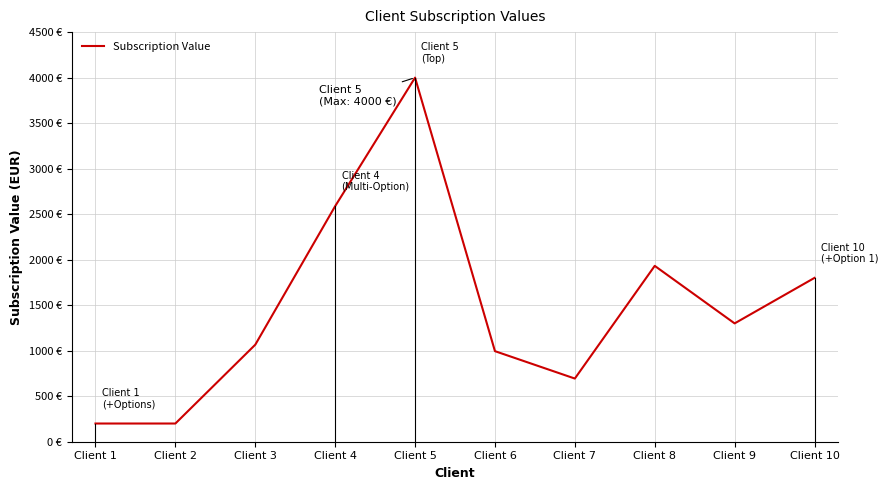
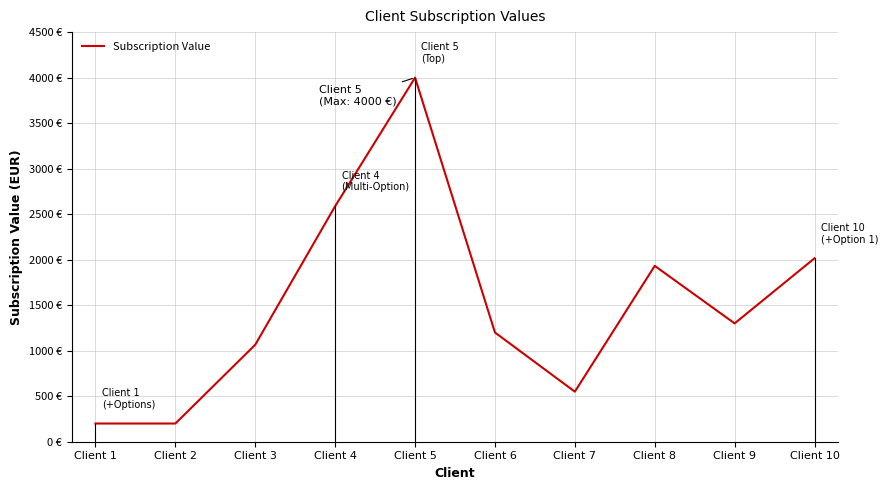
Client 6: 1000 € -> 1200 €
Client 7: 700 € -> 600 €
Client 10: 1800 € -> 2000 €
